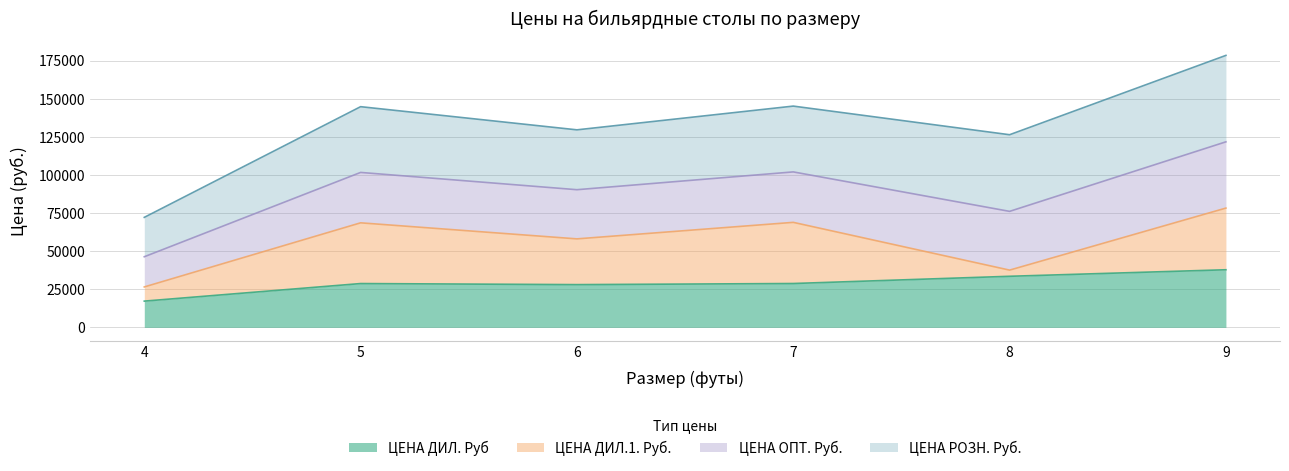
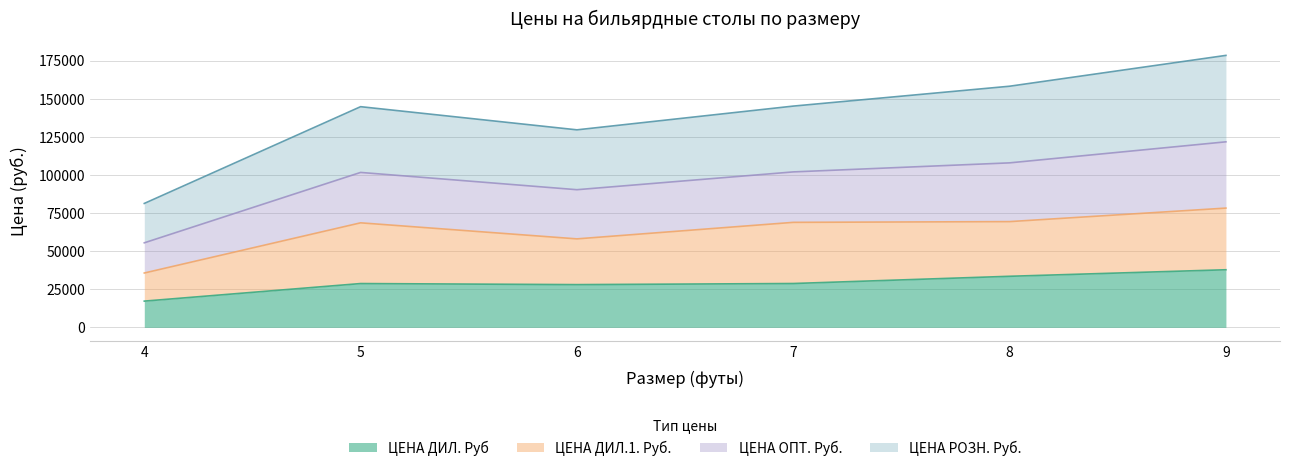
ЦЕНА ДИЛ.1. Руб., 4: 9000 -> 18000
ЦЕНА ДИЛ.1. Руб., 8: 4000 -> 36000
